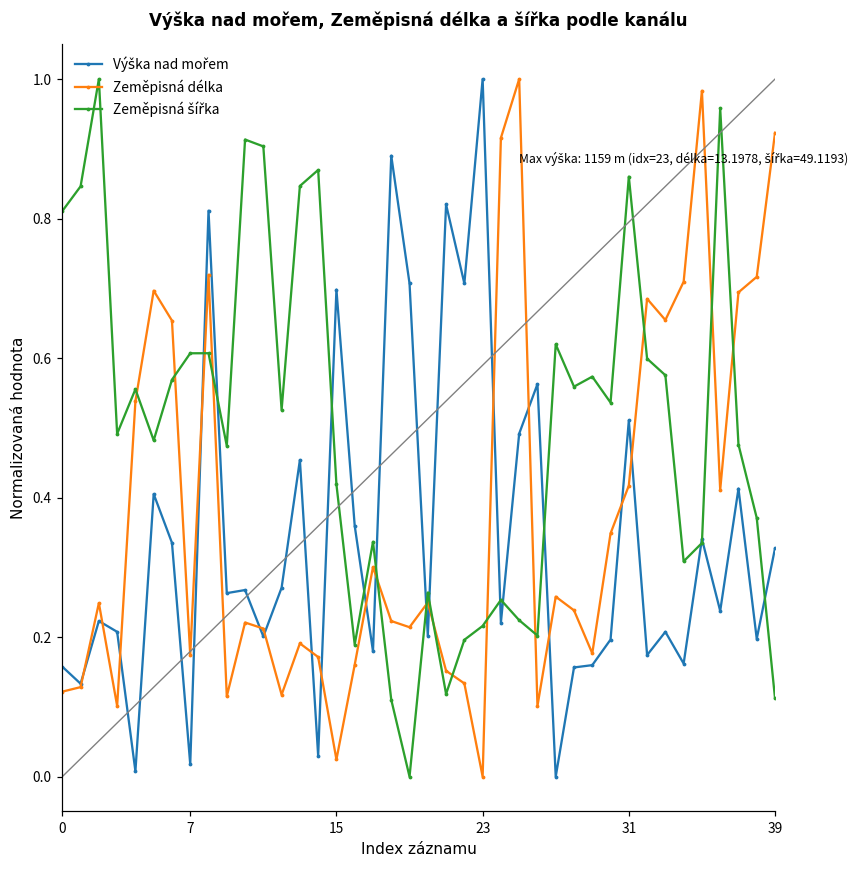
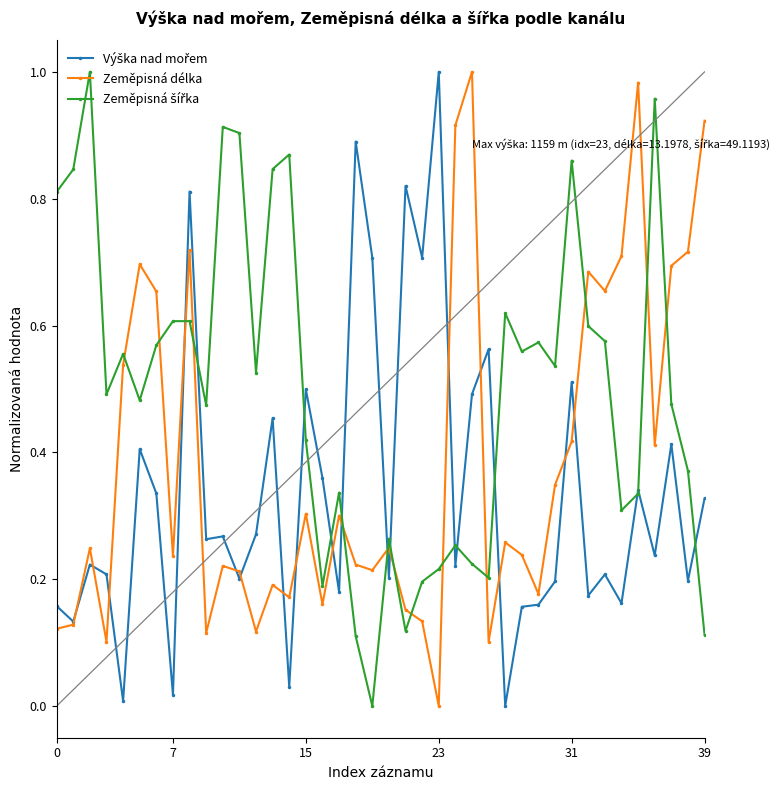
Zeměpisná délka, 7: 0.17 -> 0.24
Výška nad mořem, 15: 0.70 -> 0.50
Zeměpisná délka, 15: 0.02 -> 0.30
